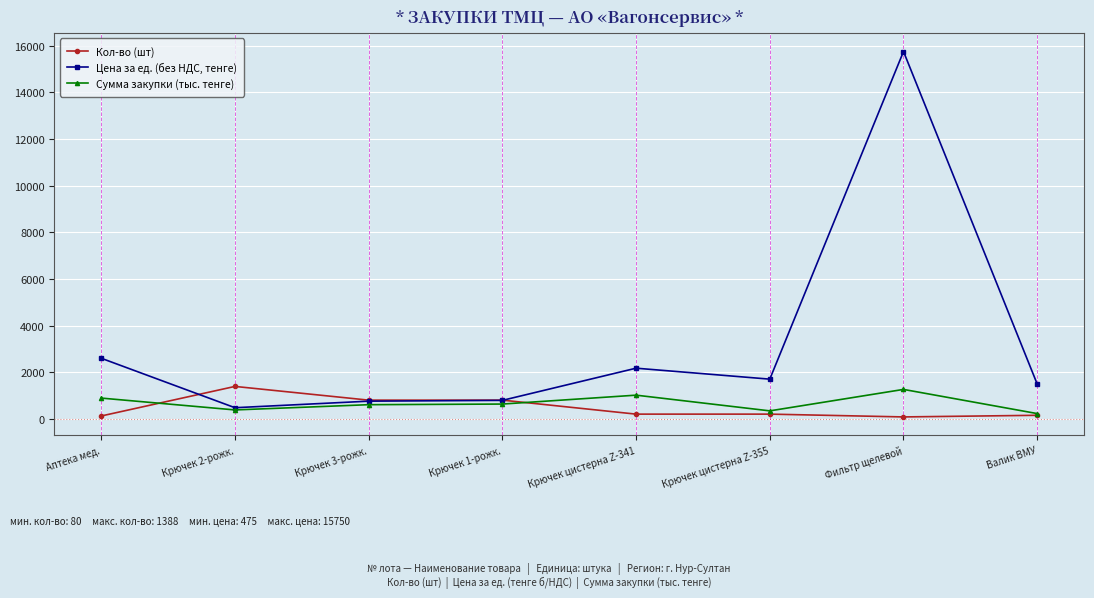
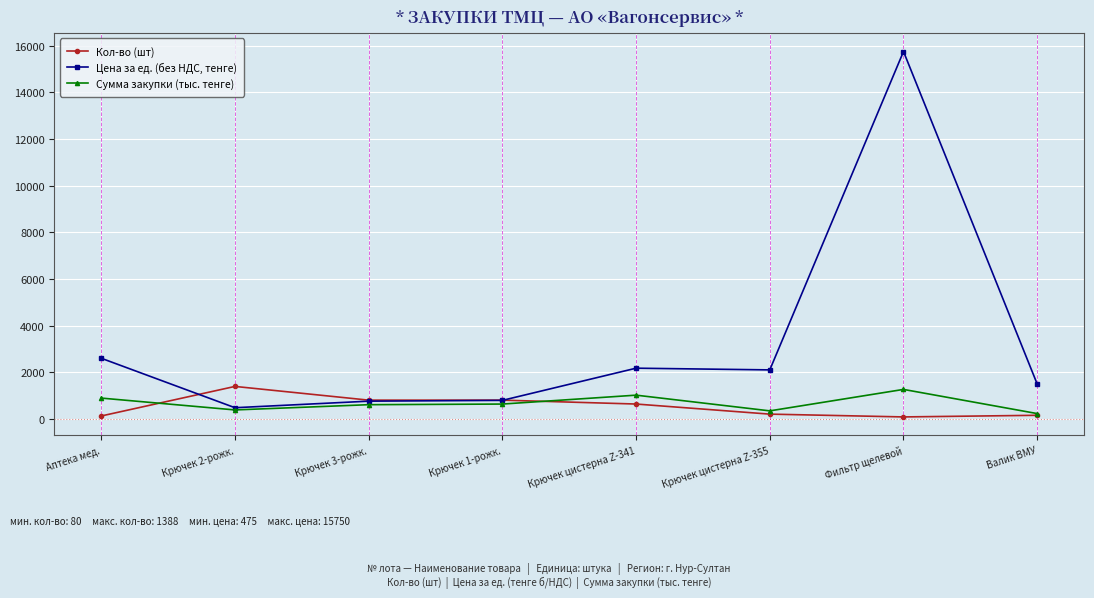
Кол-во (шт), Крючек цистерна Z-341: 200 -> 600
Цена за ед. (без НДС, тенге), Крючек цистерна Z-355: 1700 -> 2100
